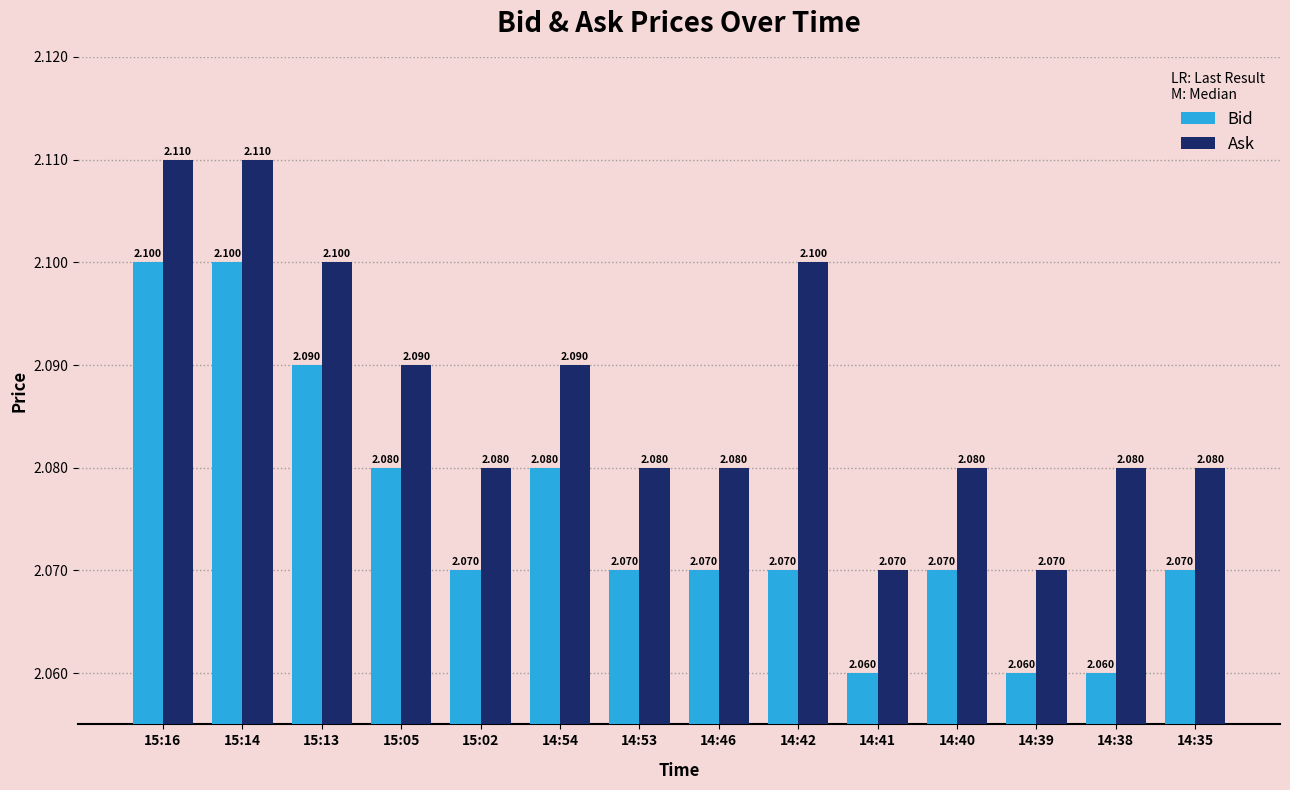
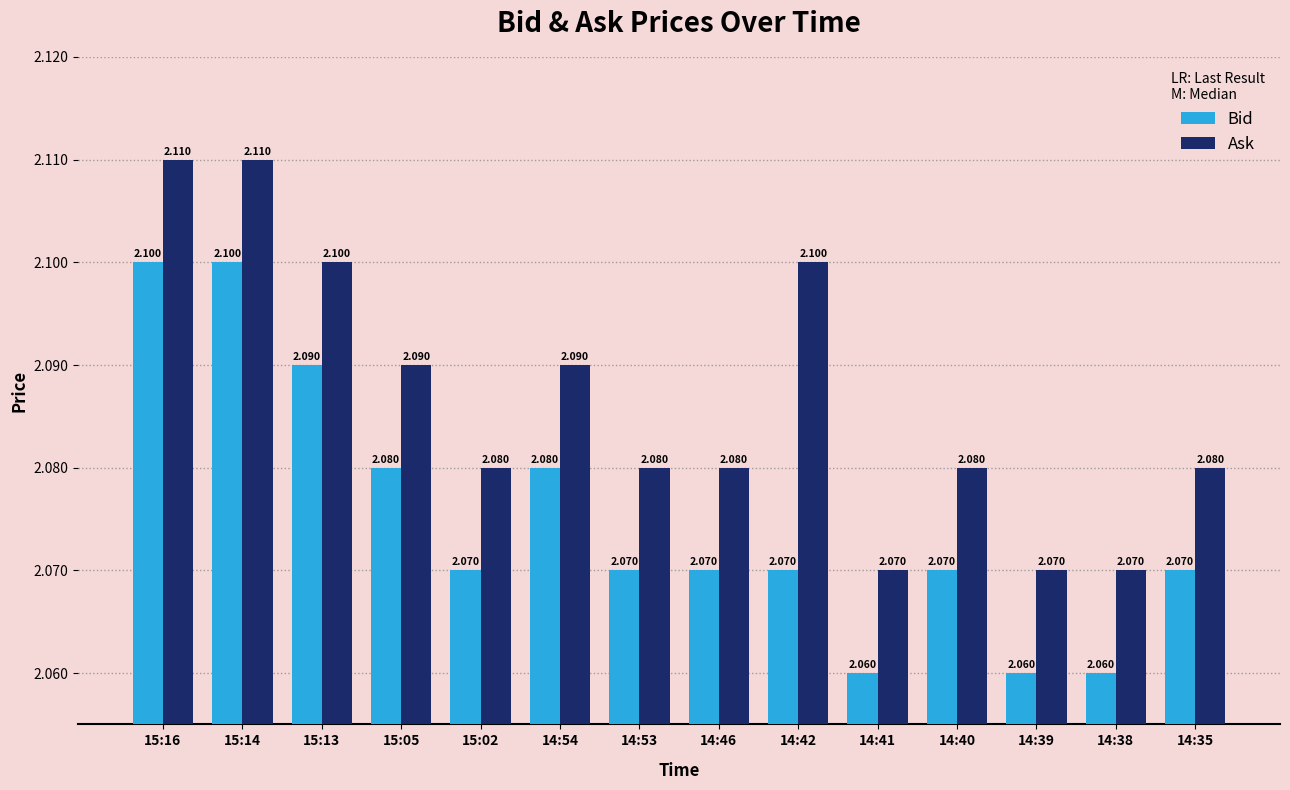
Ask, 14:38: 2.080 -> 2.070
